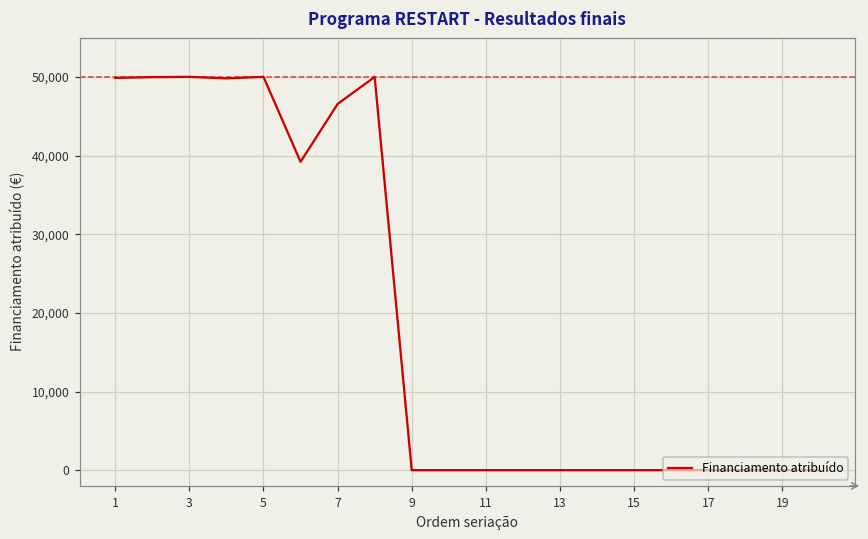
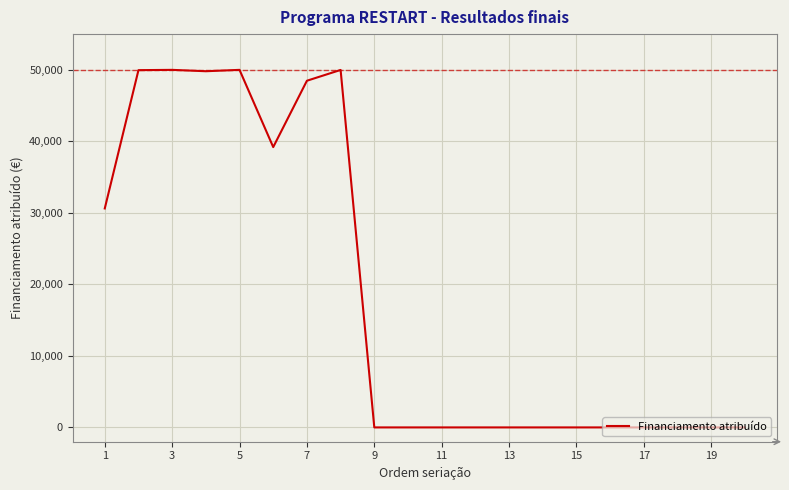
1: 50,000 -> 31,000
7: 47,000 -> 48,000
